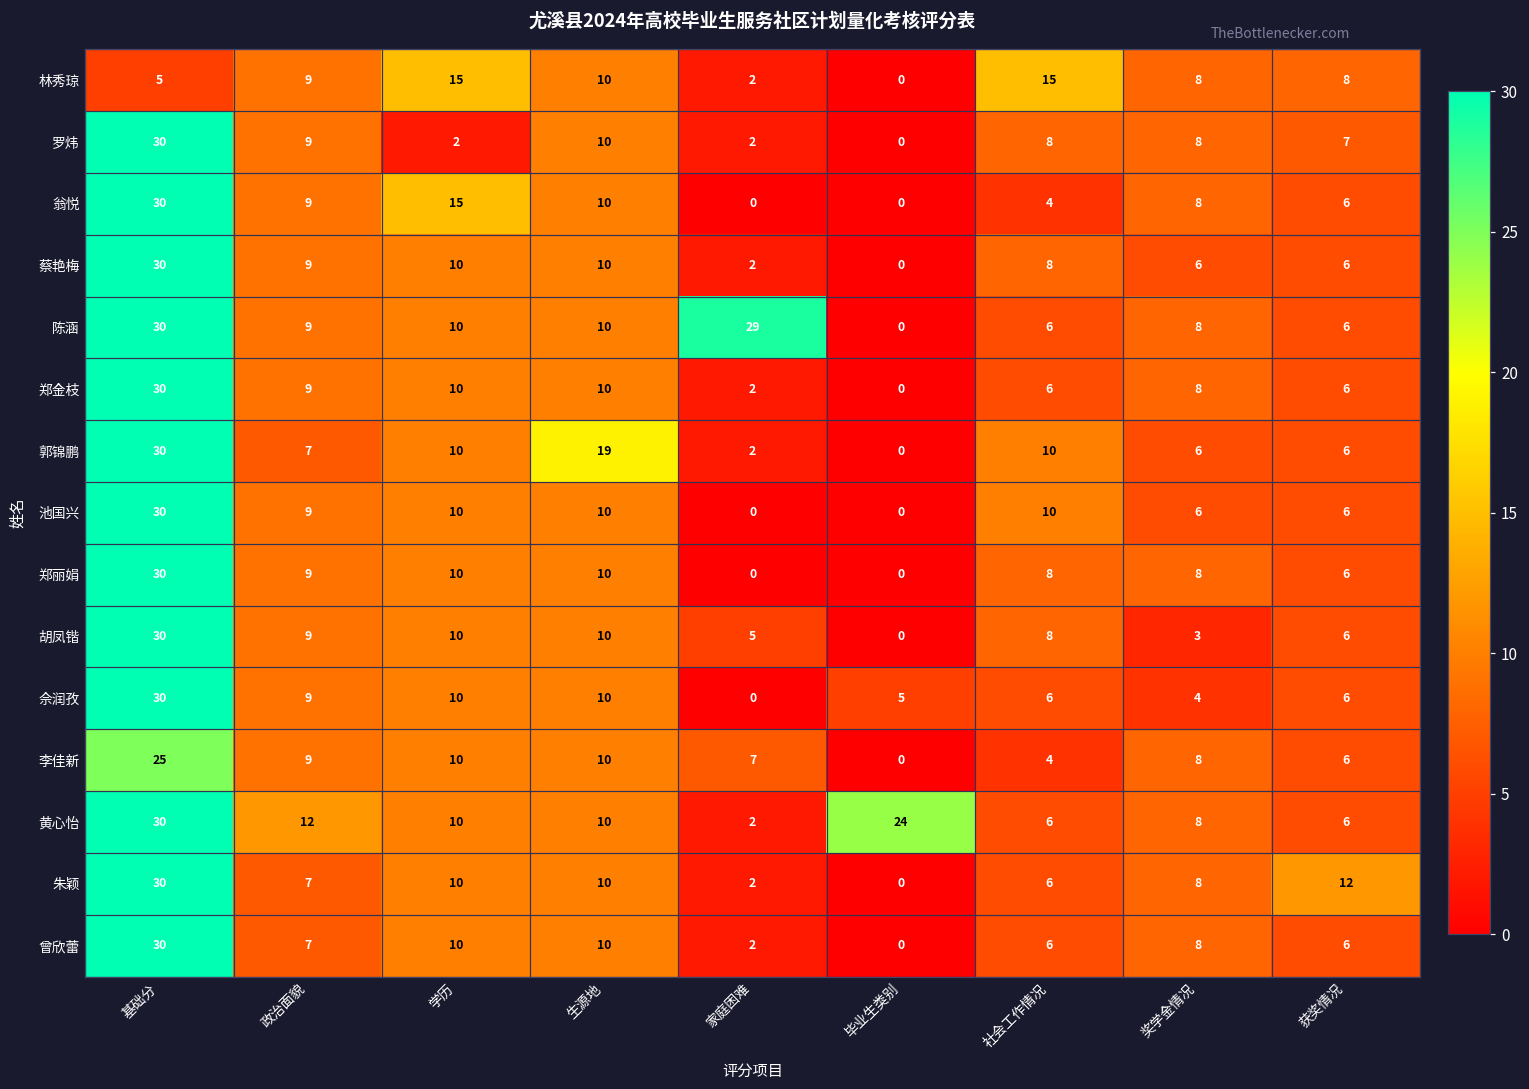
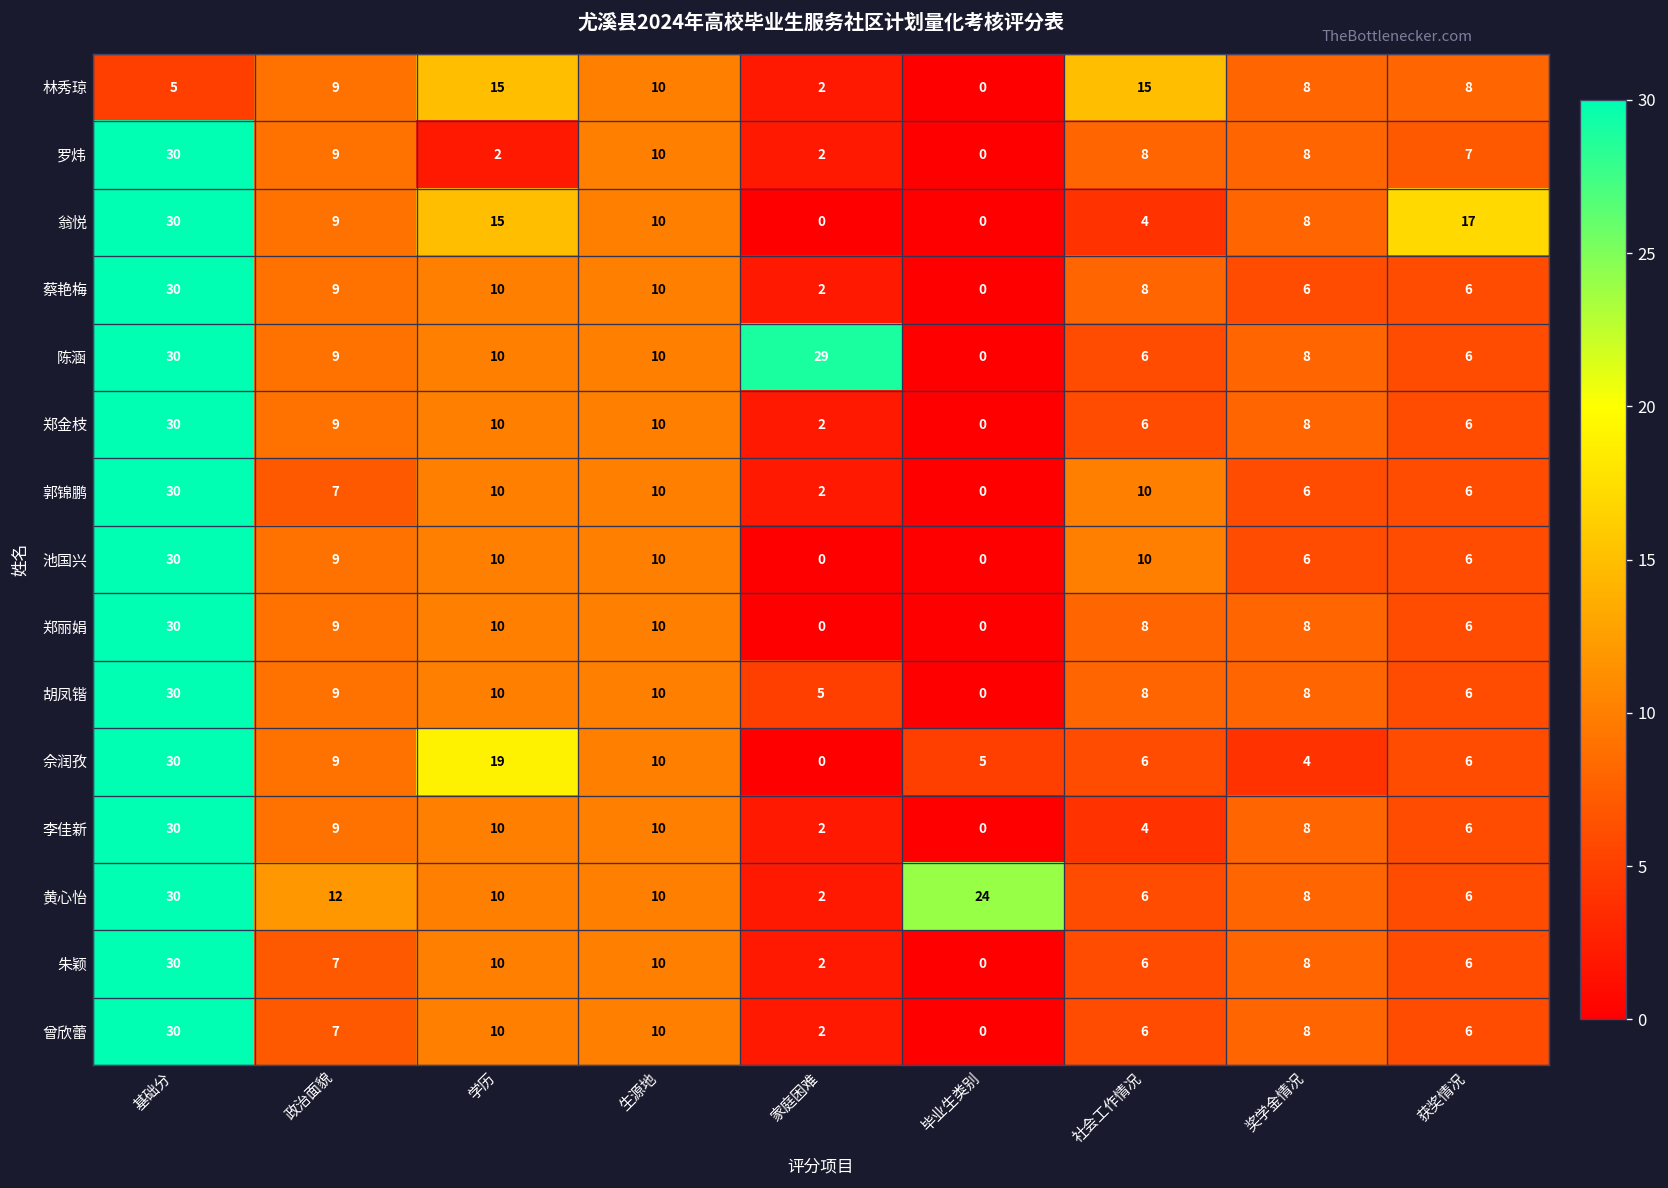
翁悦, 获奖情况: 6 -> 17
郭锦鹏, 生源地: 19 -> 10
胡凤锴, 奖学金情况: 3 -> 8
佘润孜, 学历: 10 -> 19
李佳新, 基础分: 25 -> 30
李佳新, 家庭困难: 7 -> 2
朱颖, 获奖情况: 12 -> 6
